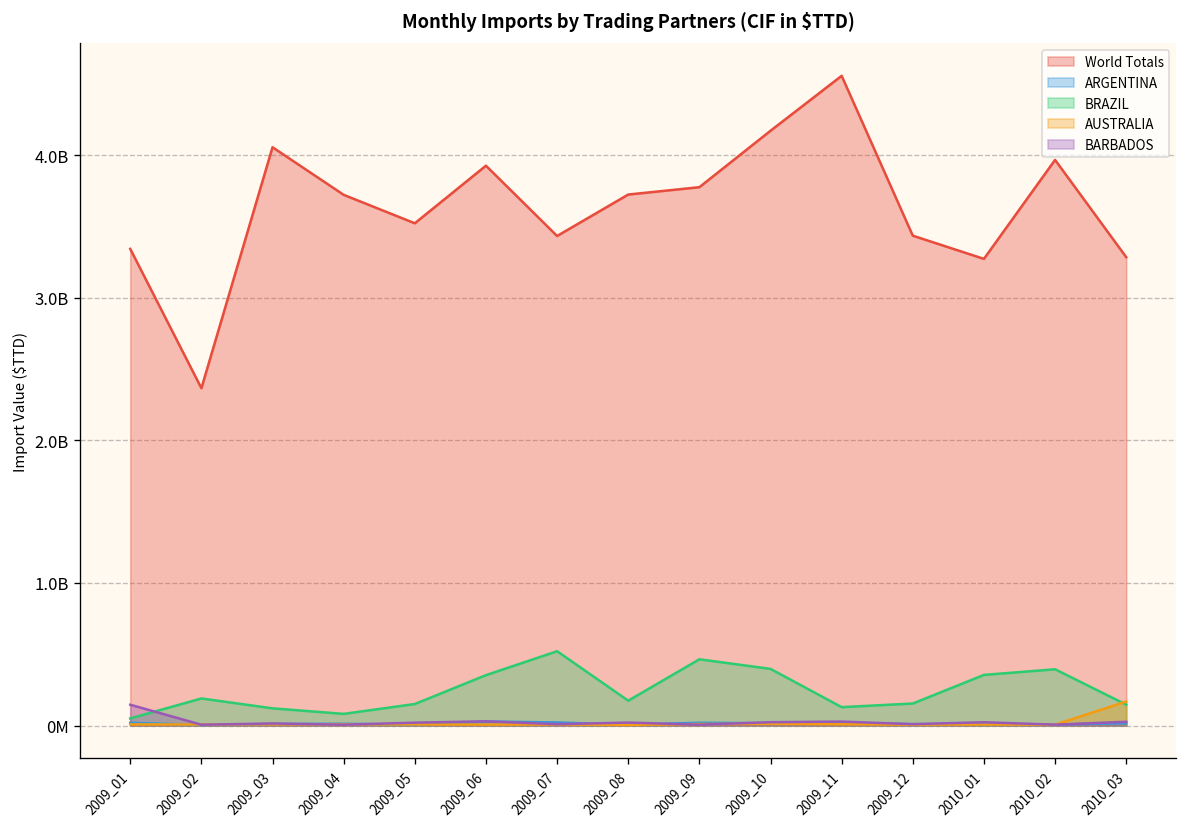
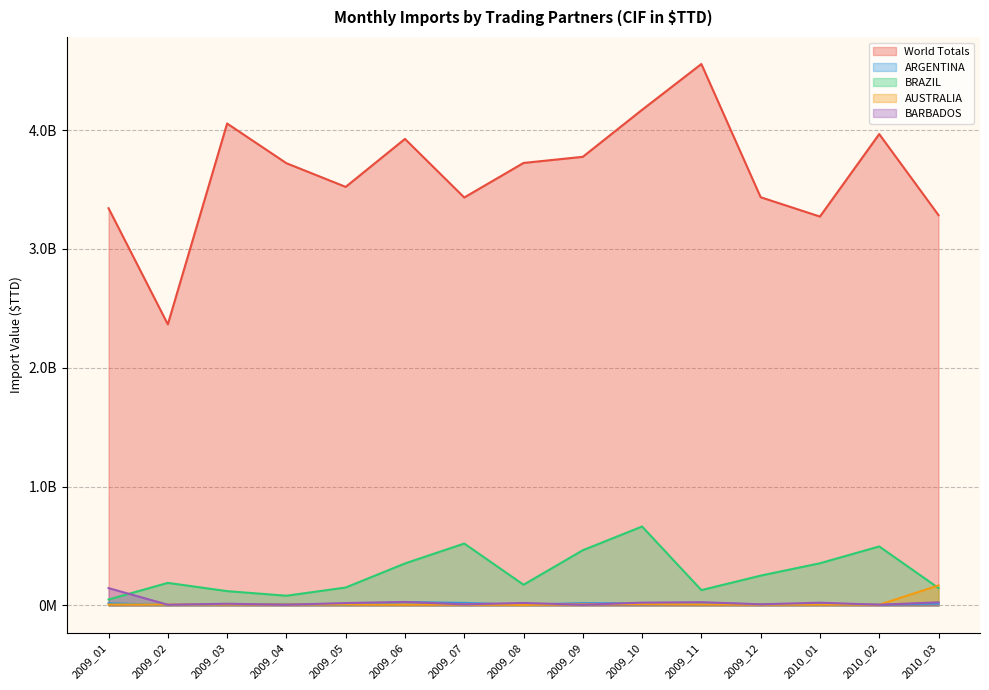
BRAZIL, 2009_10: 400000000 -> 660000000
BRAZIL, 2009_12: 150000000 -> 250000000
BRAZIL, 2010_02: 390000000 -> 500000000
